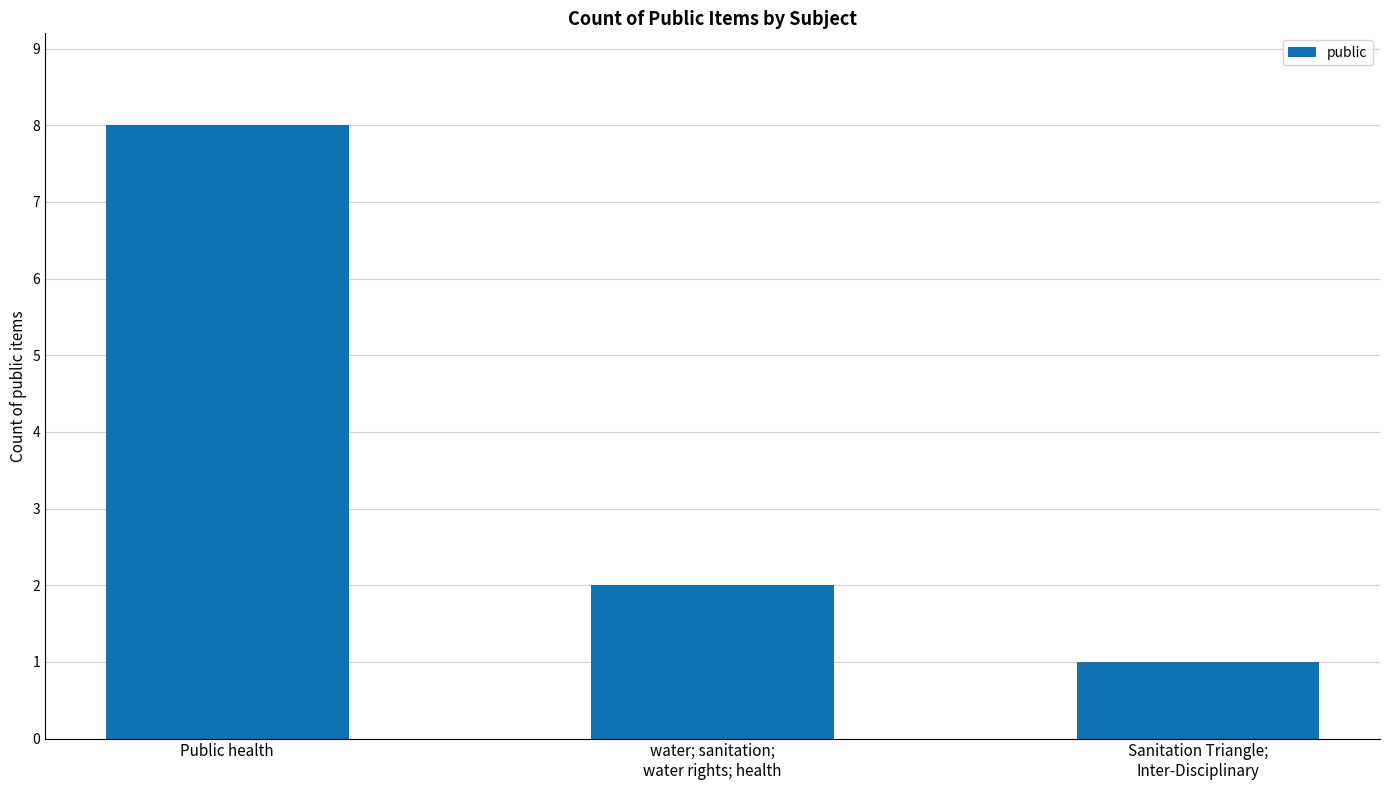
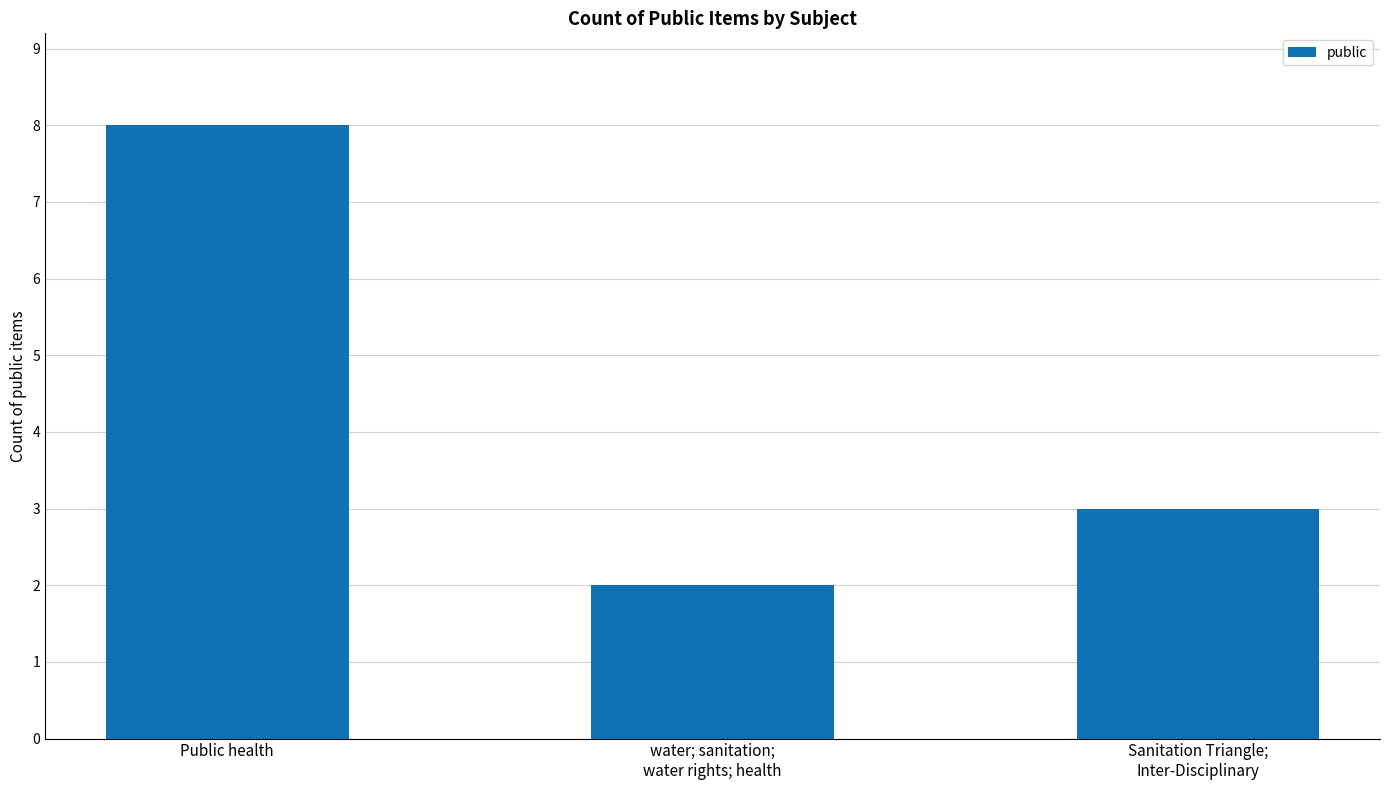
Sanitation Triangle; Inter-Disciplinary: 1 -> 3
